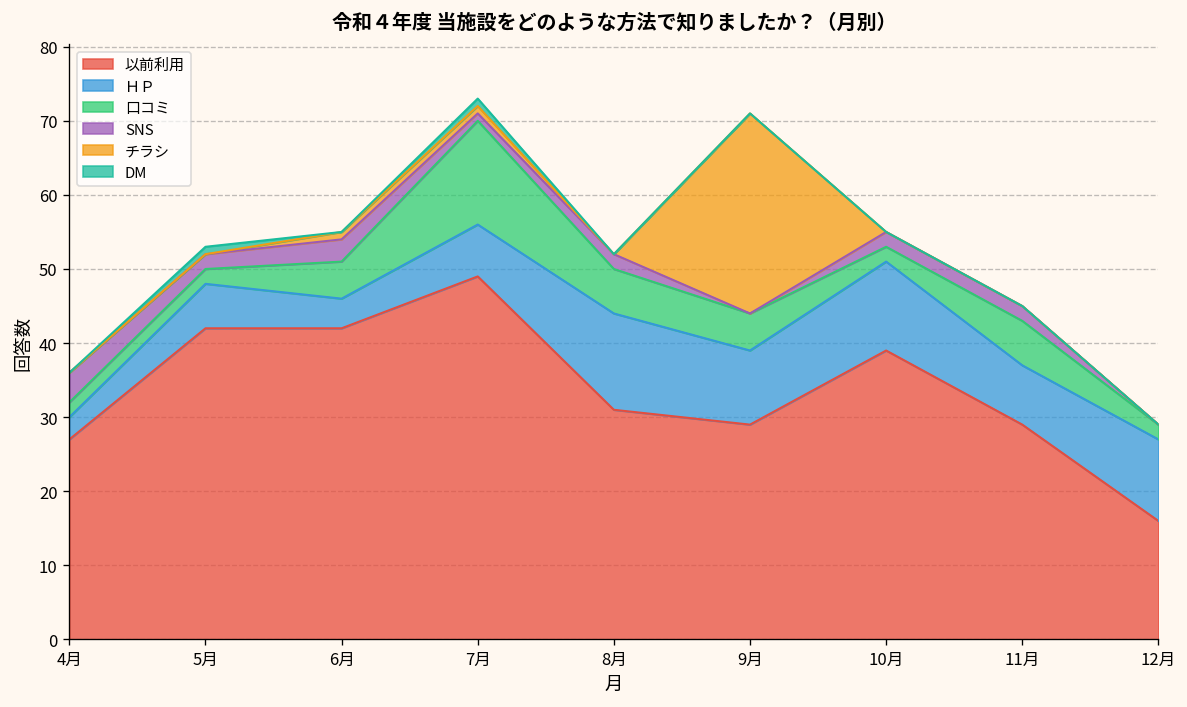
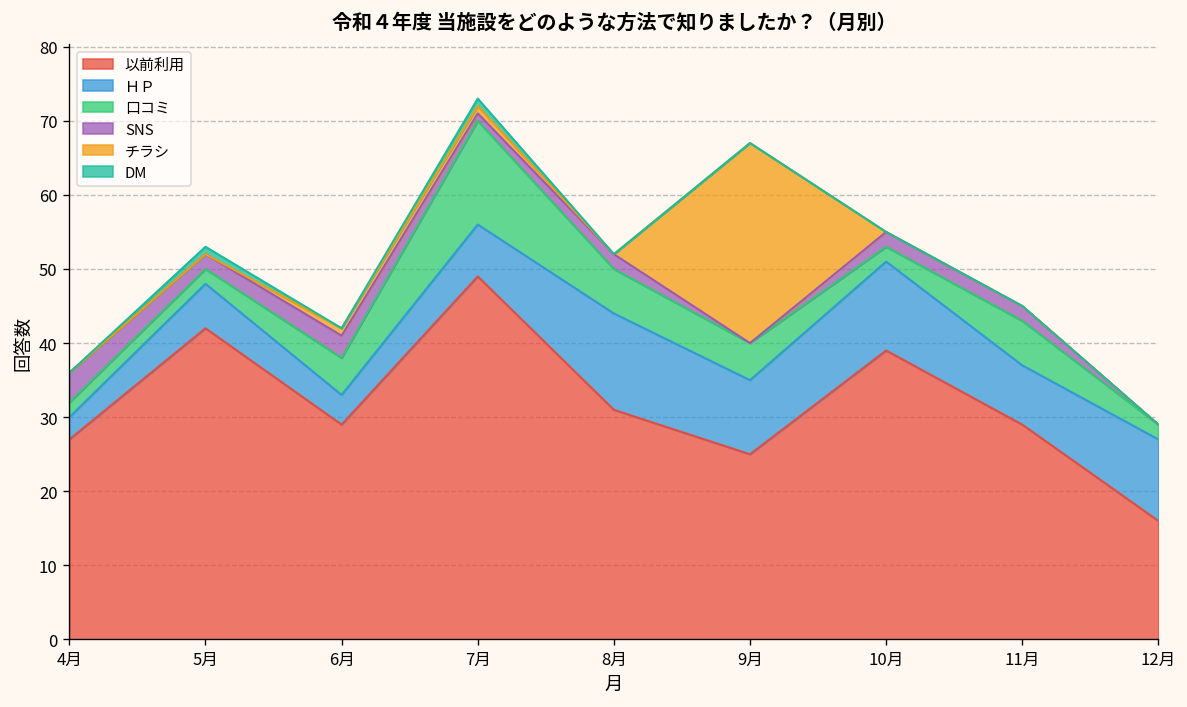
以前利用, 6月: 42 -> 29
以前利用, 9月: 29 -> 25
